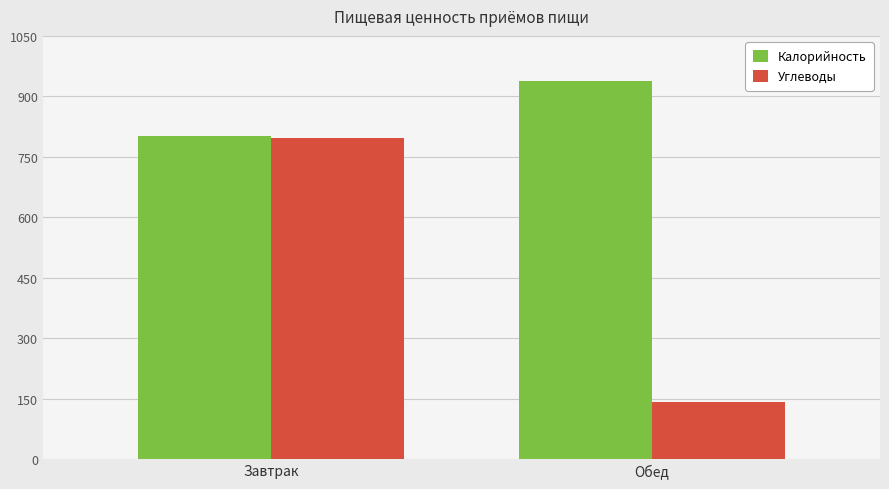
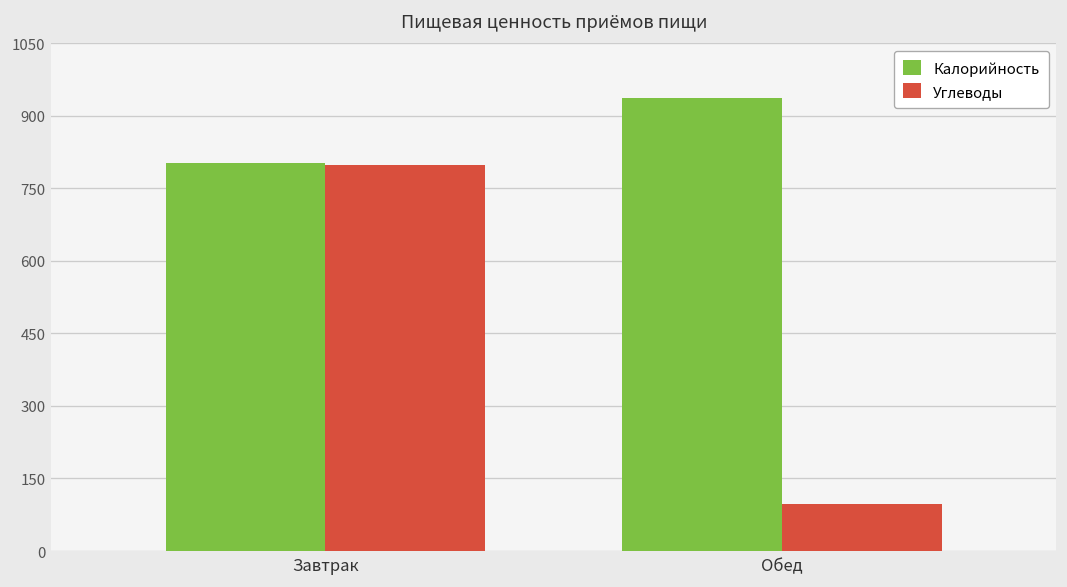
Углеводы, Обед: 140 -> 100
